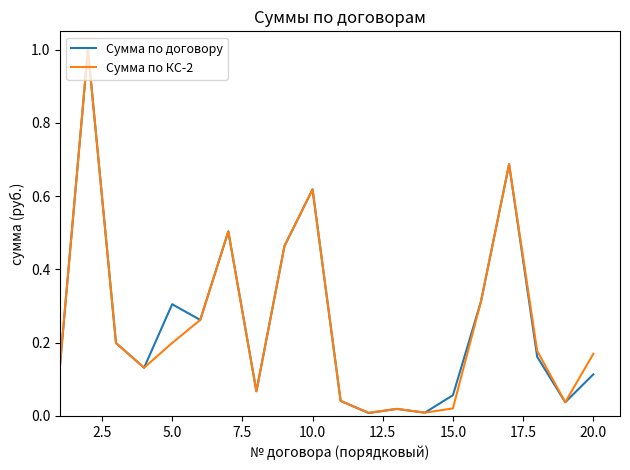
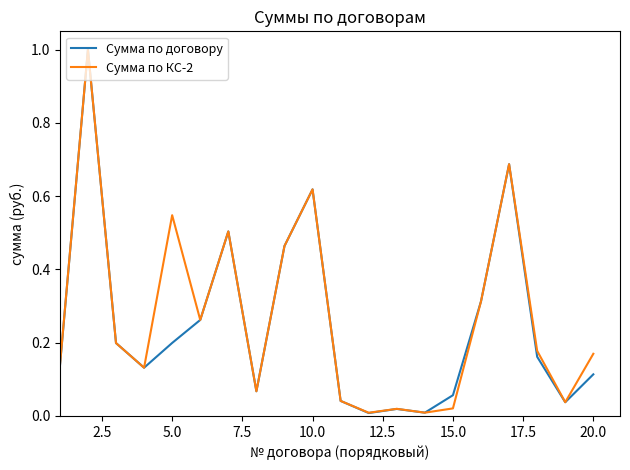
Сумма по договору, 5.0: 0.30 -> 0.20
Сумма по КС-2, 5.0: 0.20 -> 0.55
